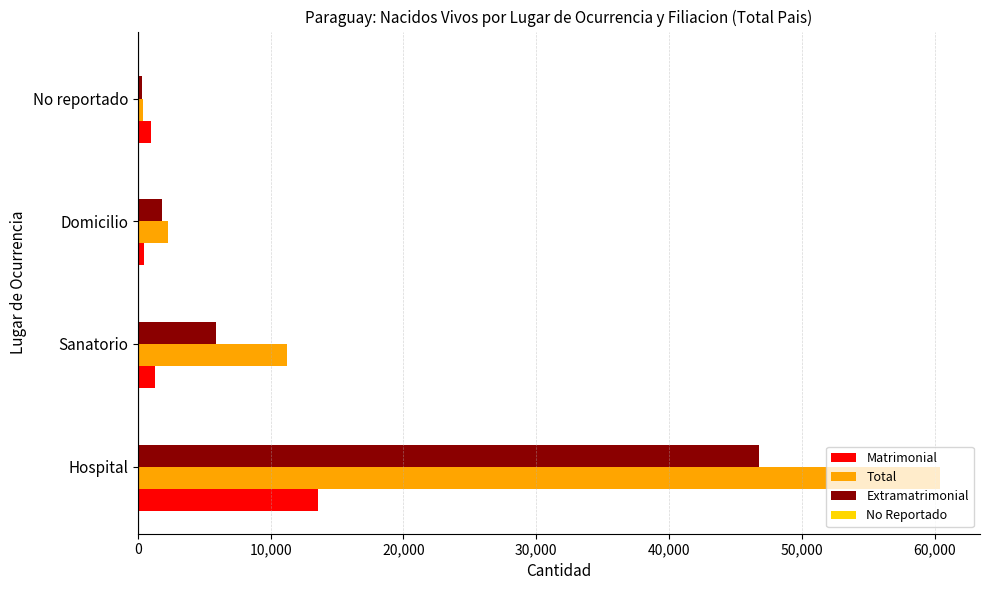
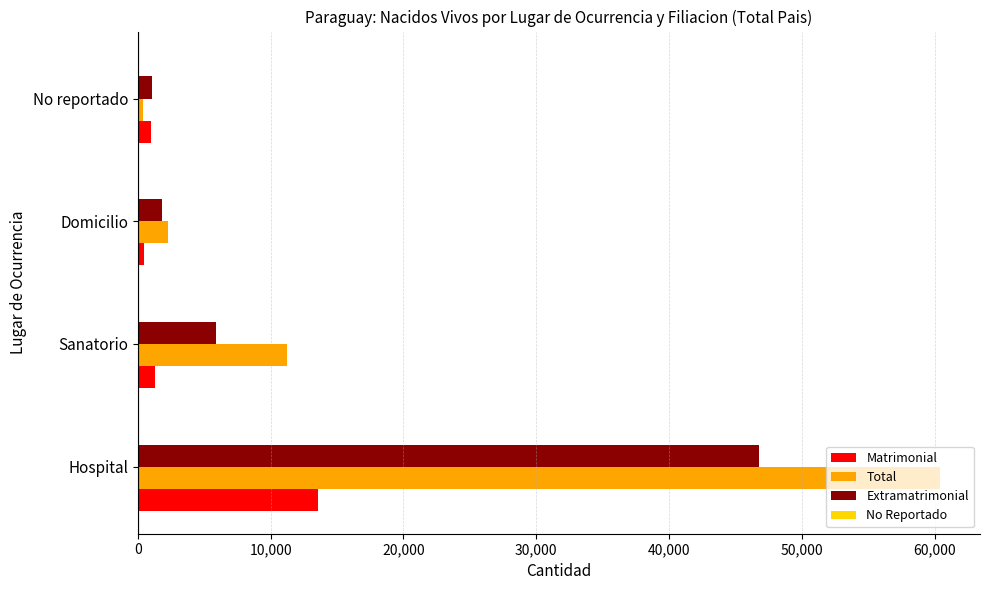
Extramatrimonial, No reportado: 300 -> 1,000
